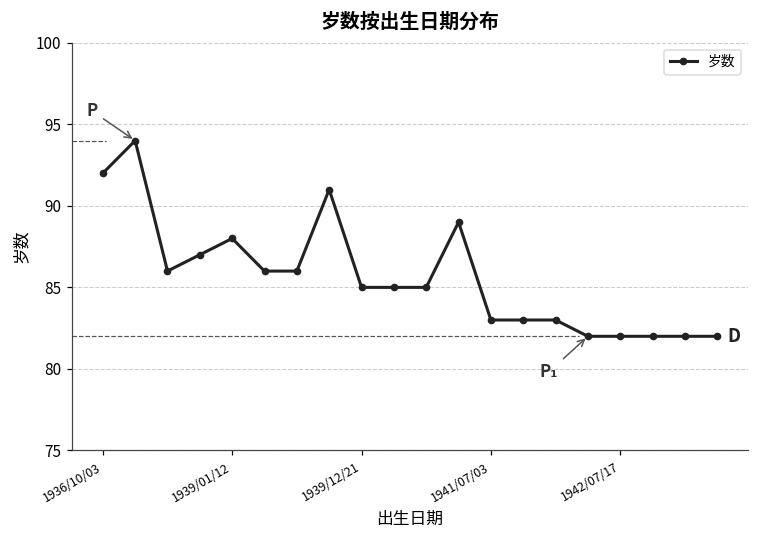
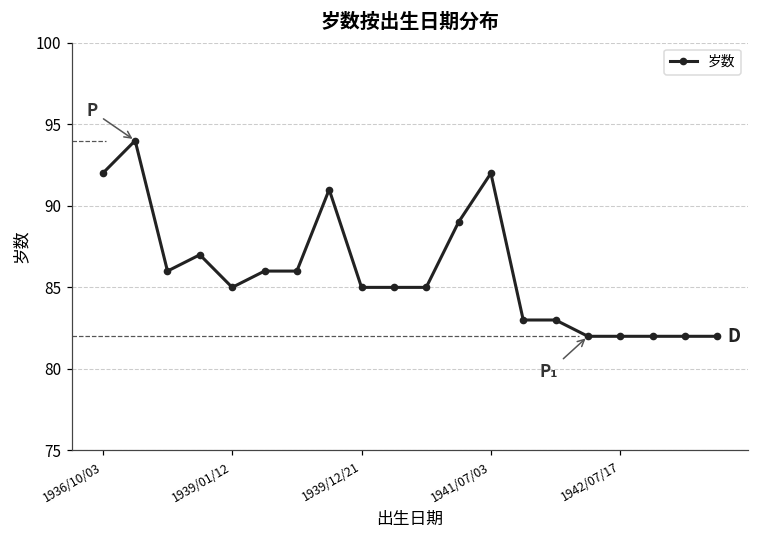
1939/01/12: 88 -> 85
1941/07/03: 83 -> 92
